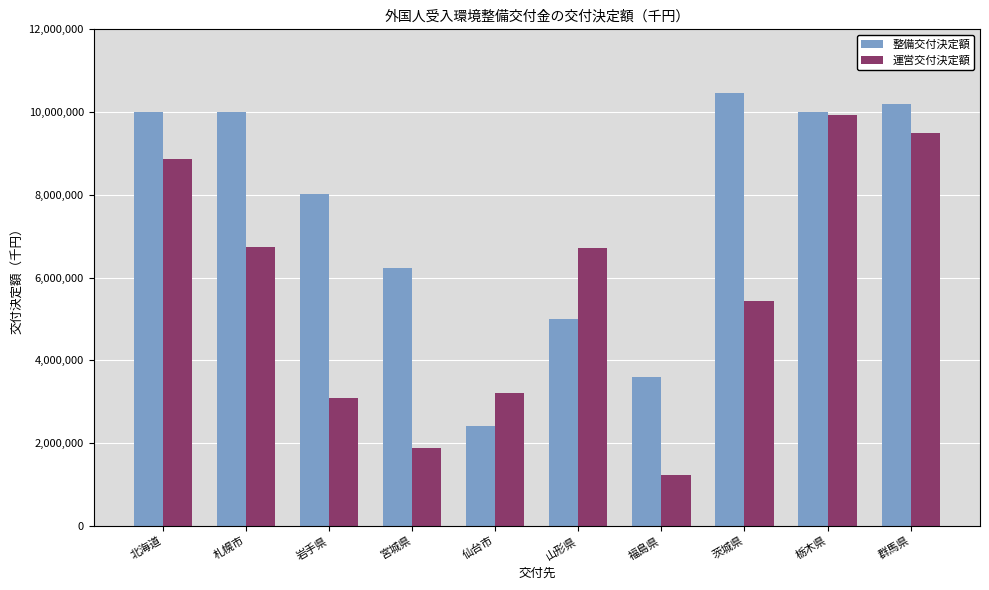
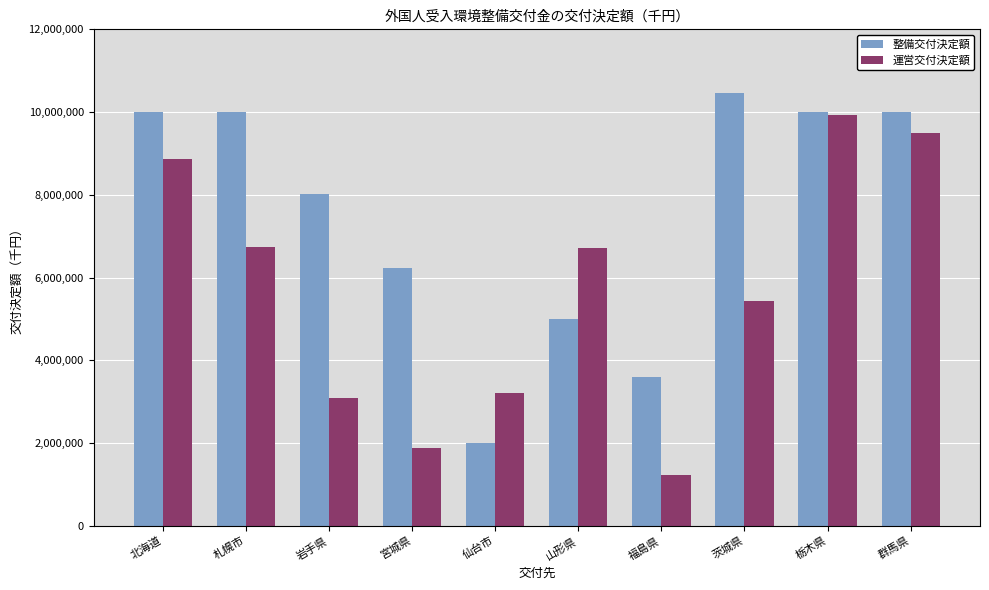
整備交付決定額, 仙台市: 2,400,000 -> 2,000,000
整備交付決定額, 群馬県: 10,200,000 -> 10,000,000
